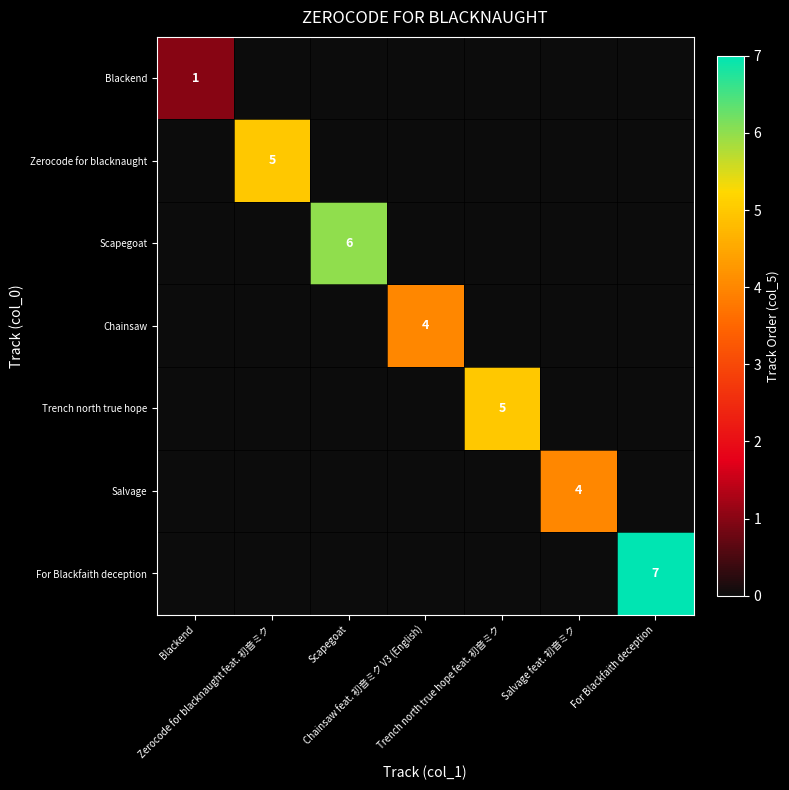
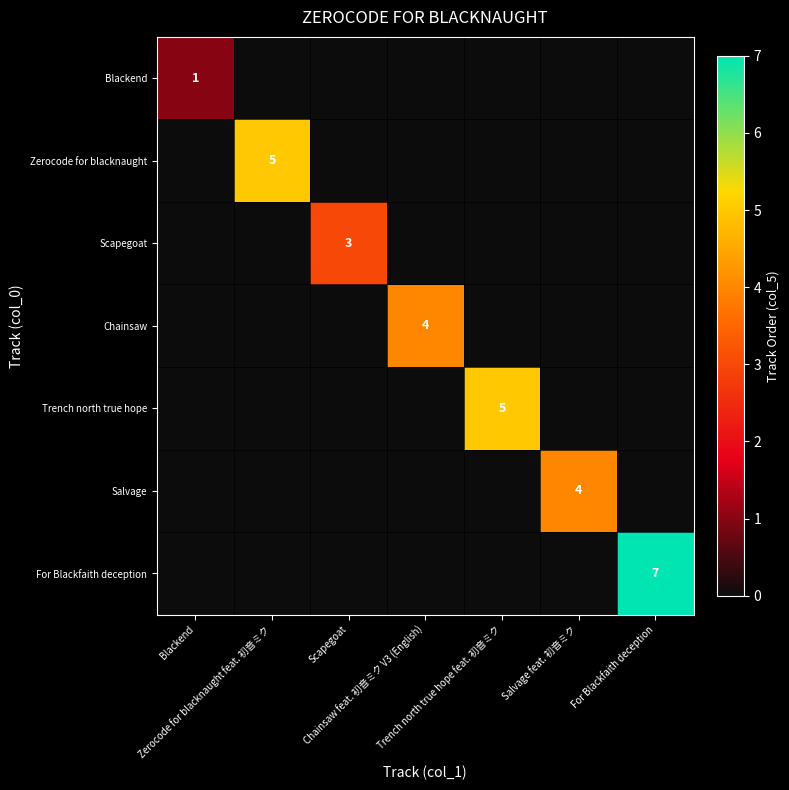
Scapegoat, Scapegoat: 6 -> 3
